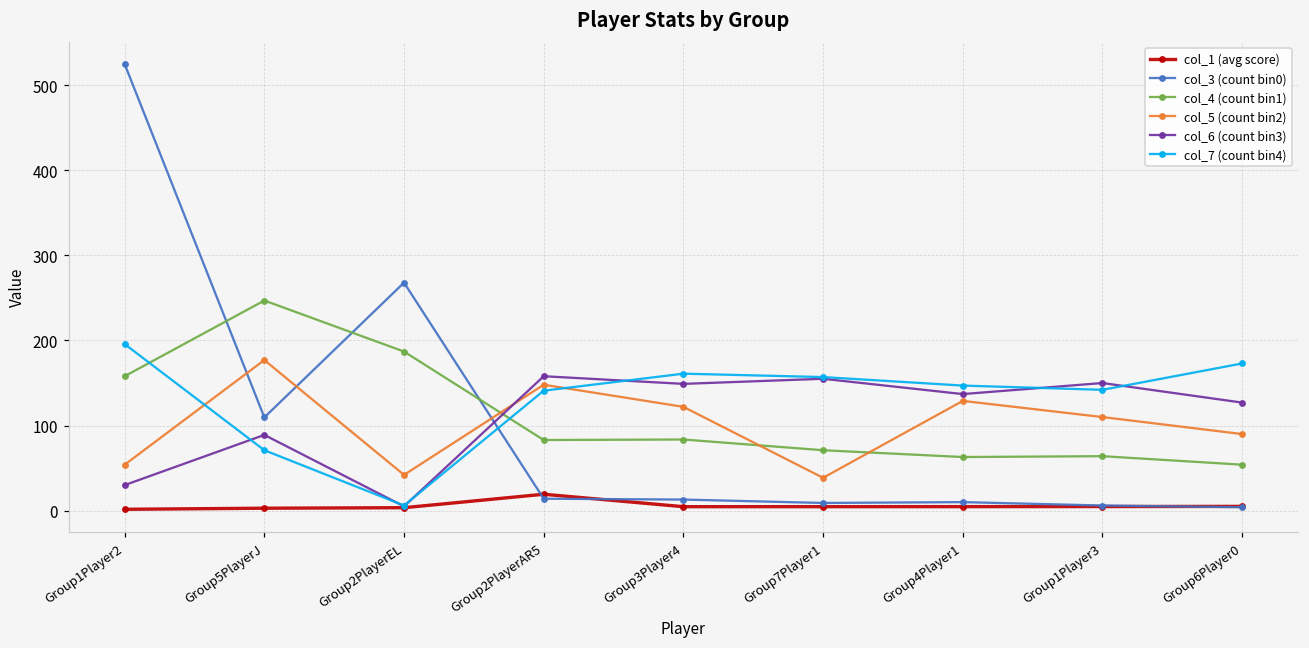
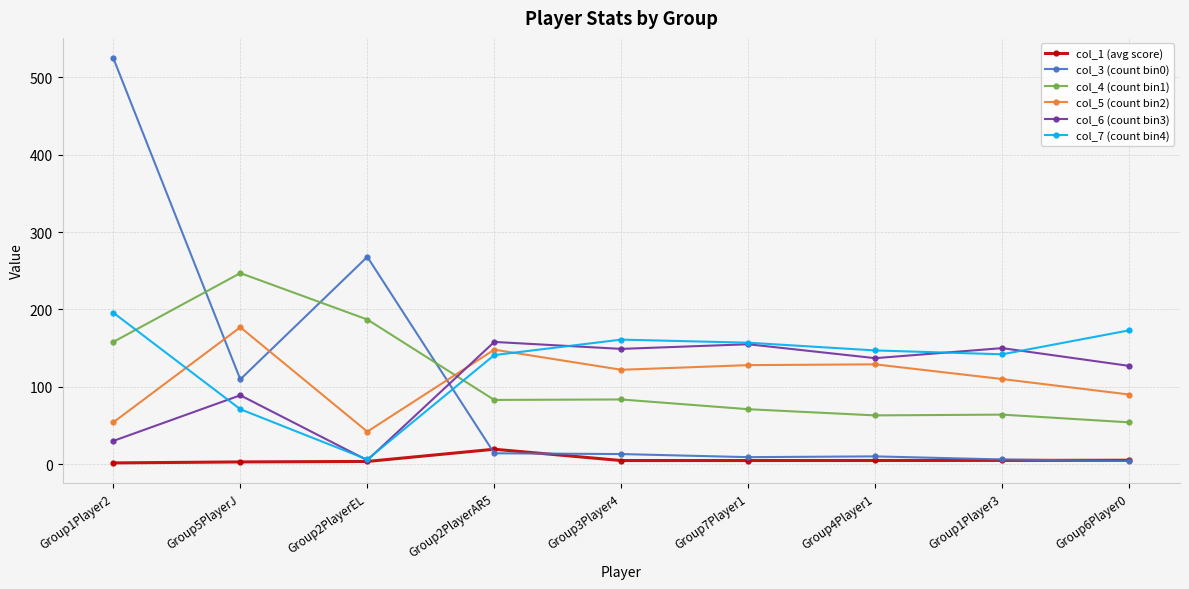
col_5 (count bin2), Group7Player1: 40 -> 130
